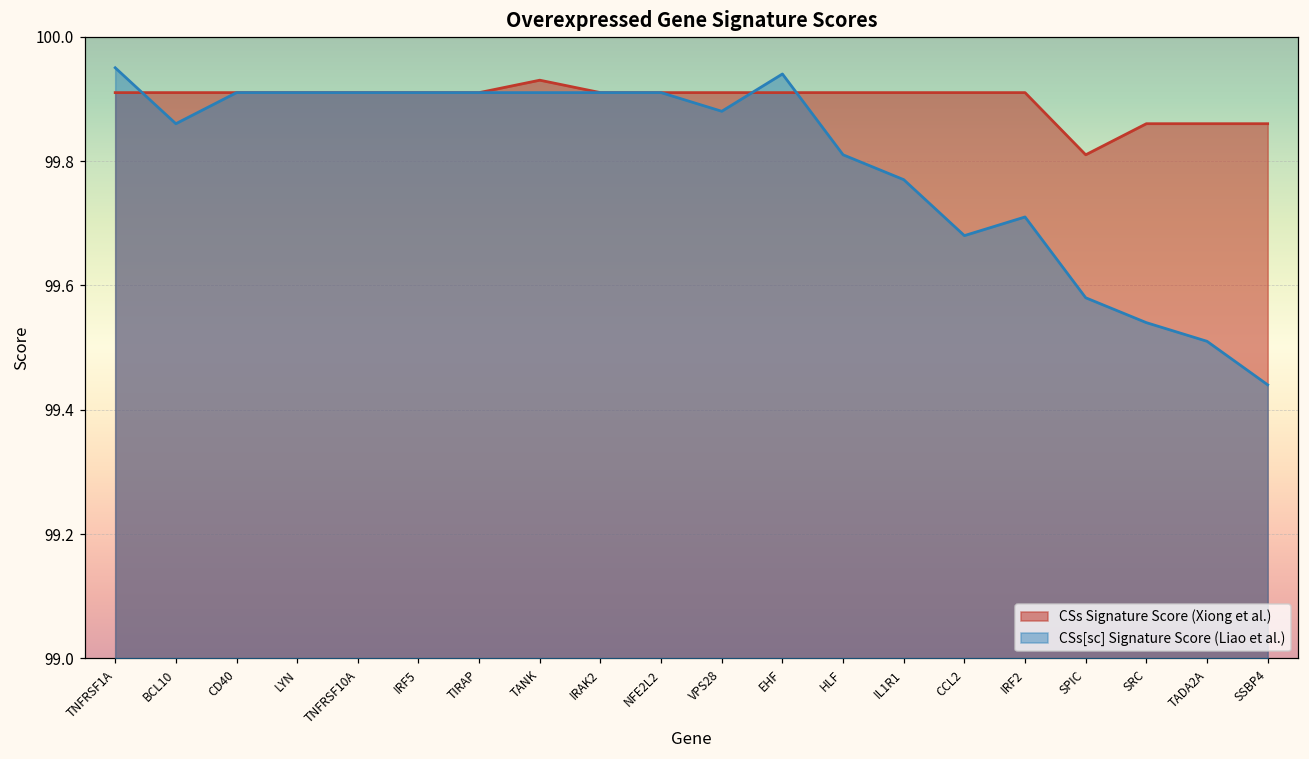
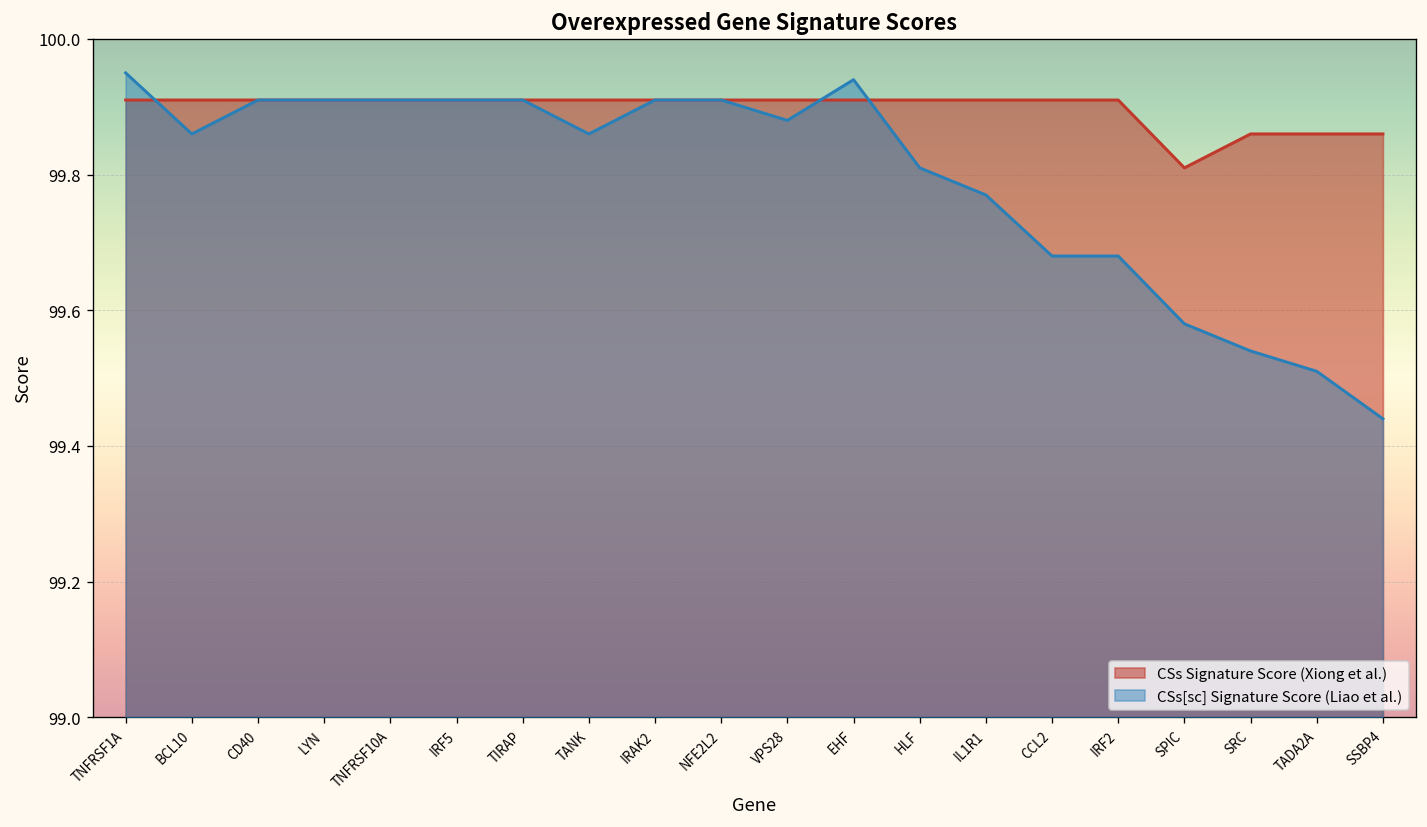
CSs Signature Score (Xiong et al.), TANK: 99.93 -> 99.91
CSs[sc] Signature Score (Liao et al.), TANK: 99.91 -> 99.86
CSs[sc] Signature Score (Liao et al.), IRF2: 99.71 -> 99.68
